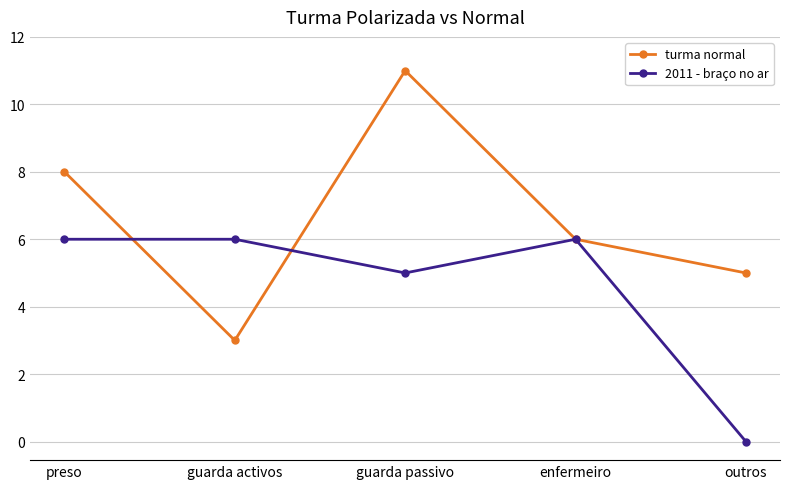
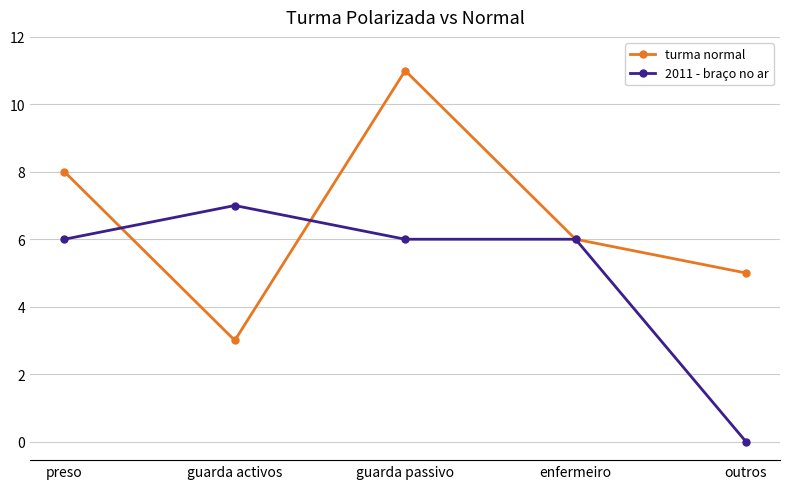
2011 - braço no ar, guarda activos: 6 -> 7
2011 - braço no ar, guarda passivo: 5 -> 6
